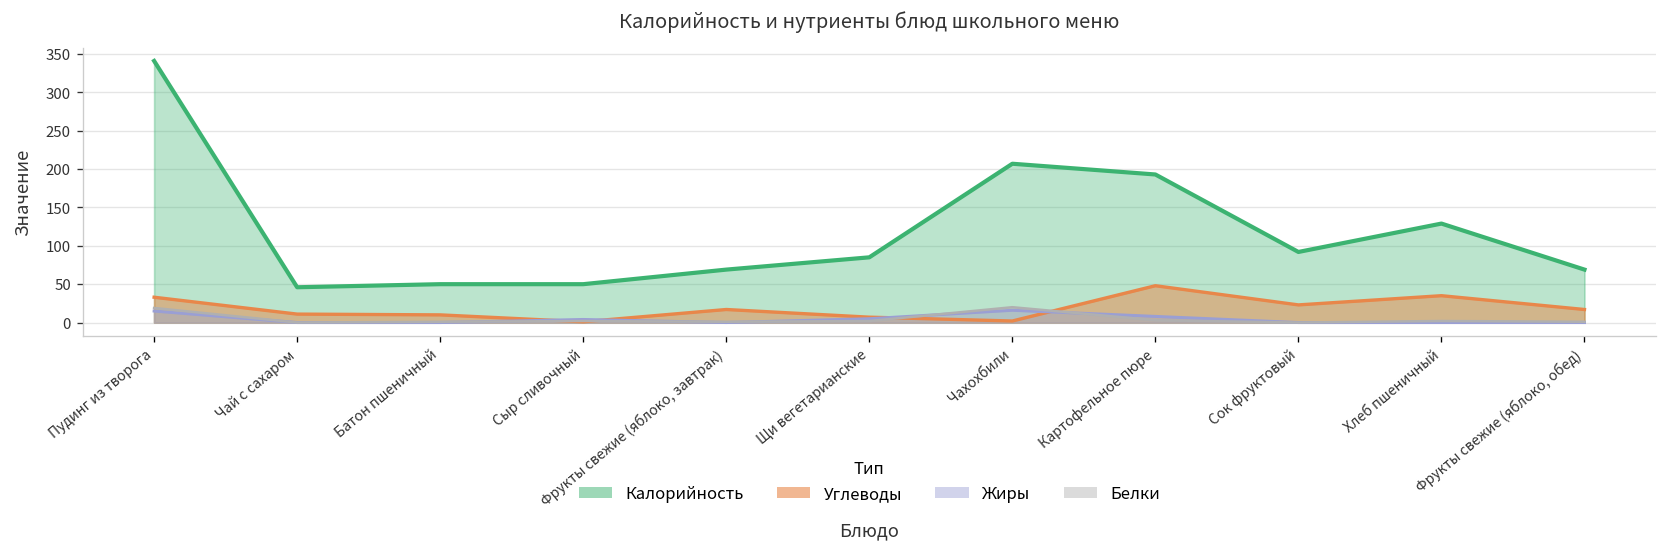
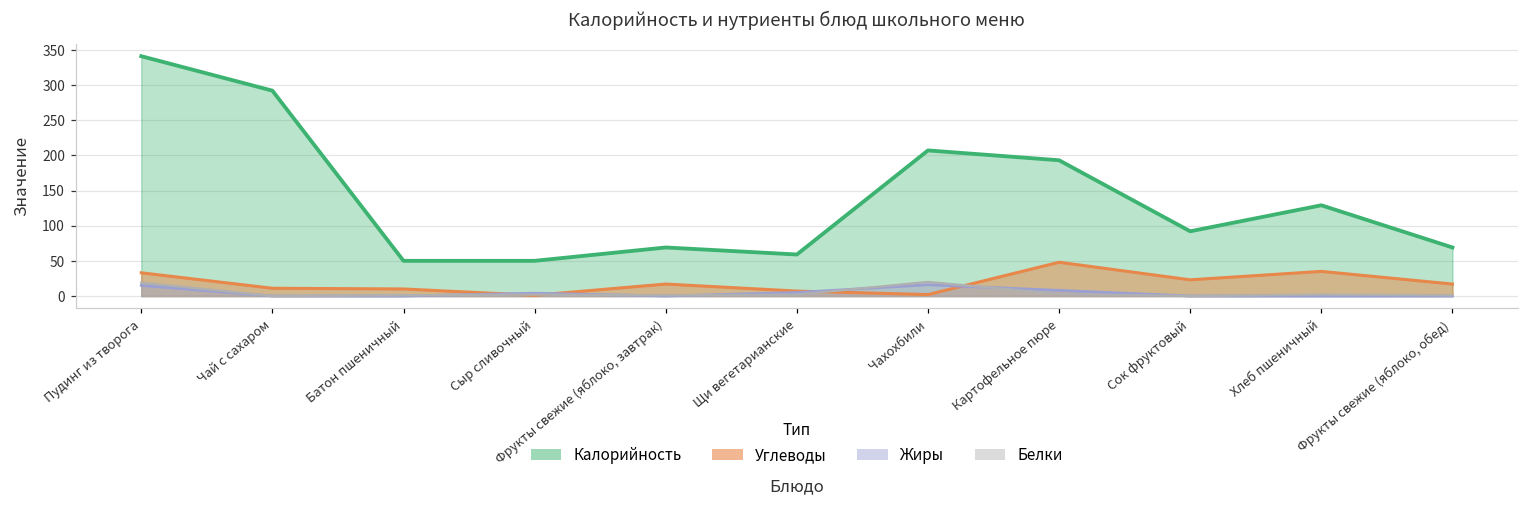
Калорийность, Чай с сахаром: 50 -> 290
Калорийность, Щи вегетарианские: 90 -> 60
